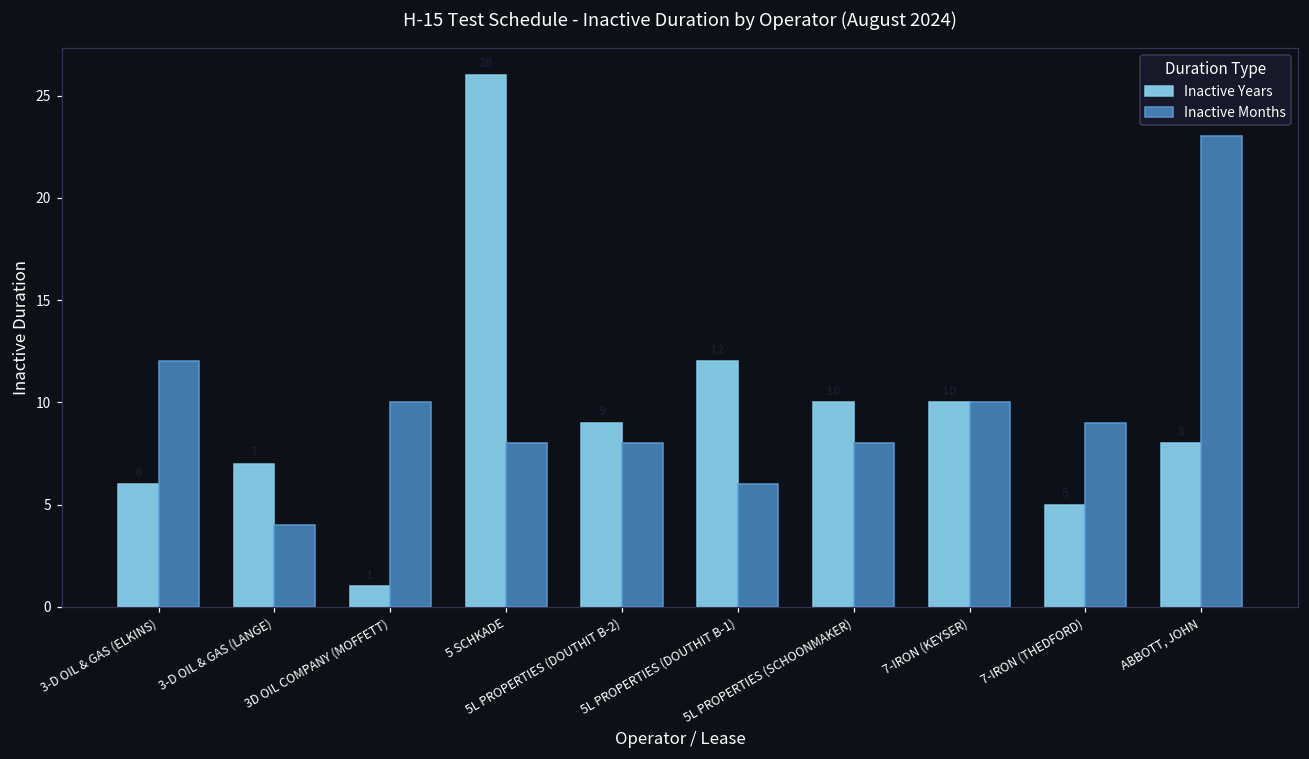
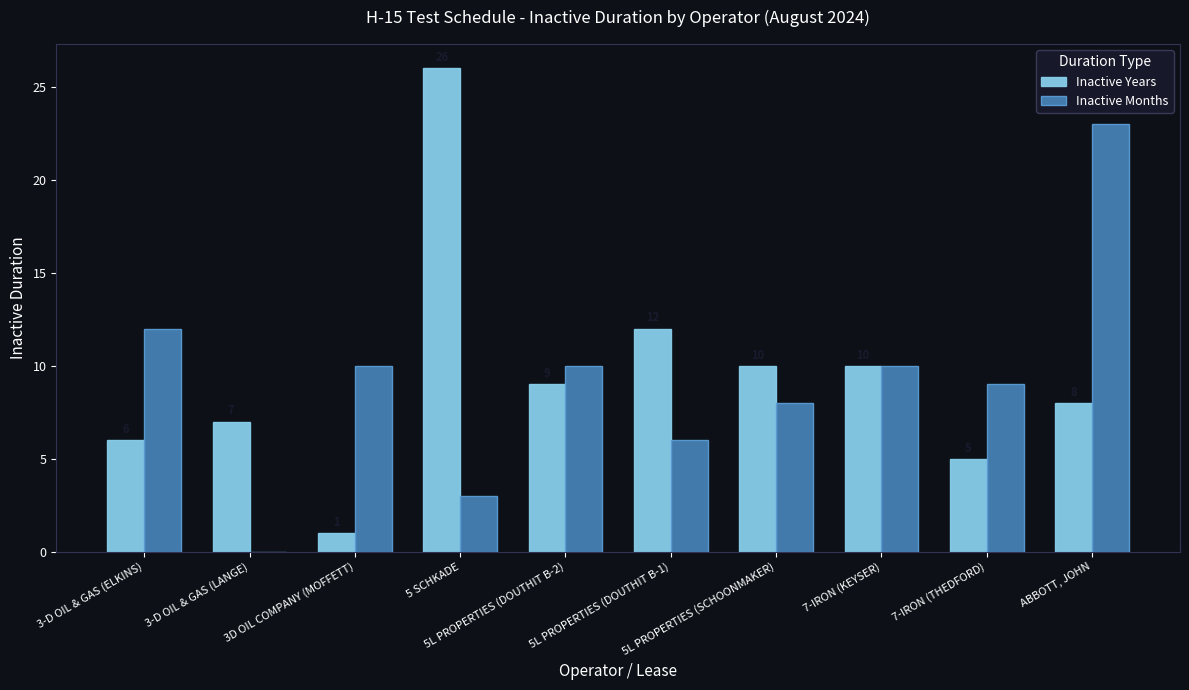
Inactive Months, 3-D OIL & GAS (LANGE): 4 -> 0
Inactive Months, 5 SCHKADE: 8 -> 3
Inactive Months, 5L PROPERTIES (DOUTHIT B-2): 8 -> 10
